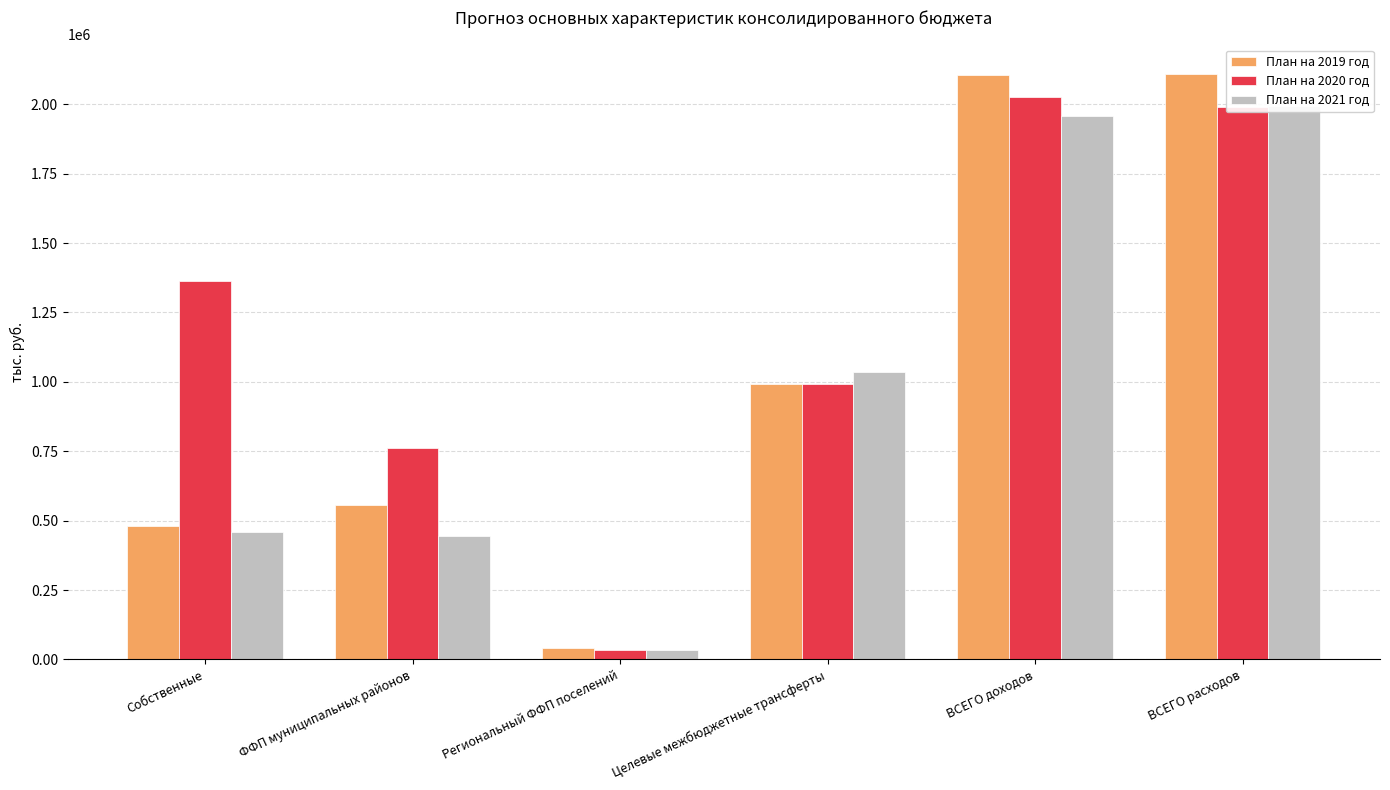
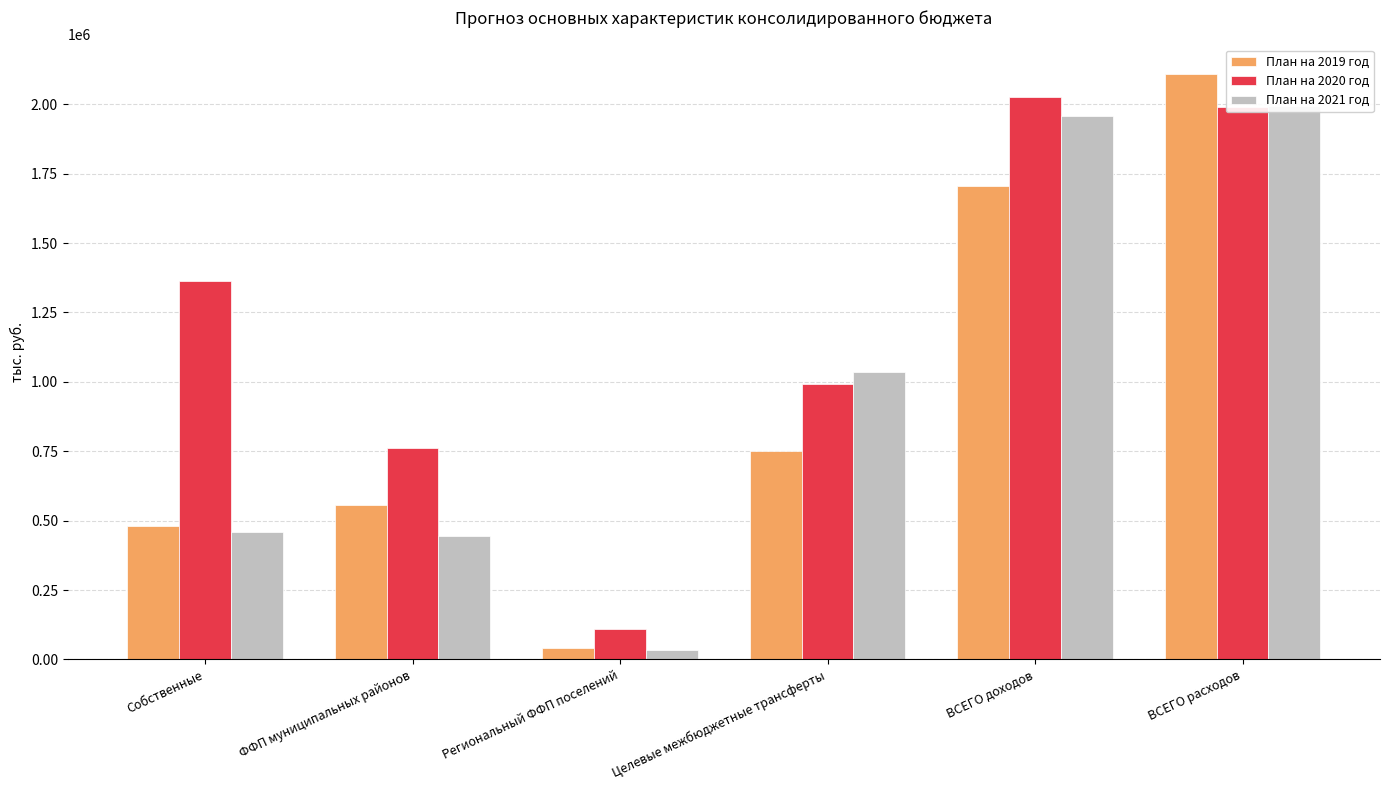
План на 2020 год, Региональный ФФП поселений: 30000 -> 110000
План на 2019 год, Целевые межбюджетные трансферты: 990000 -> 750000
План на 2019 год, ВСЕГО доходов: 2110000 -> 1710000
